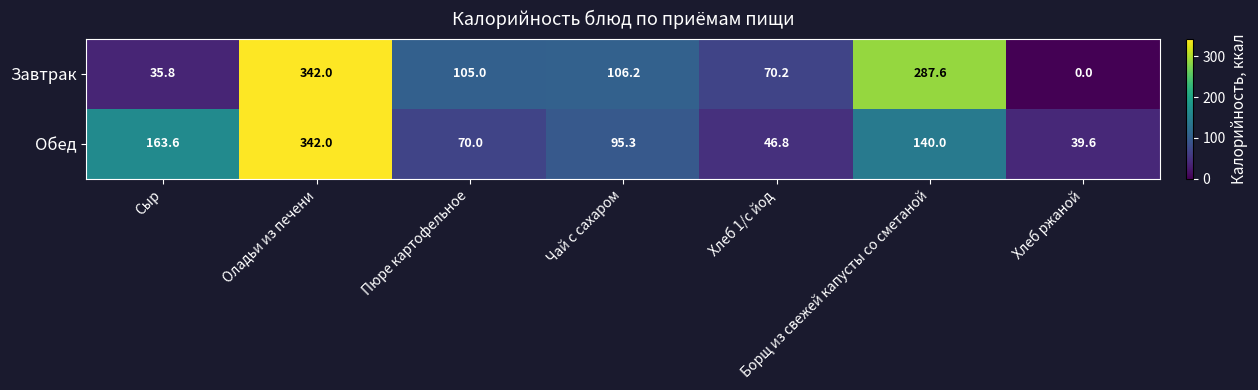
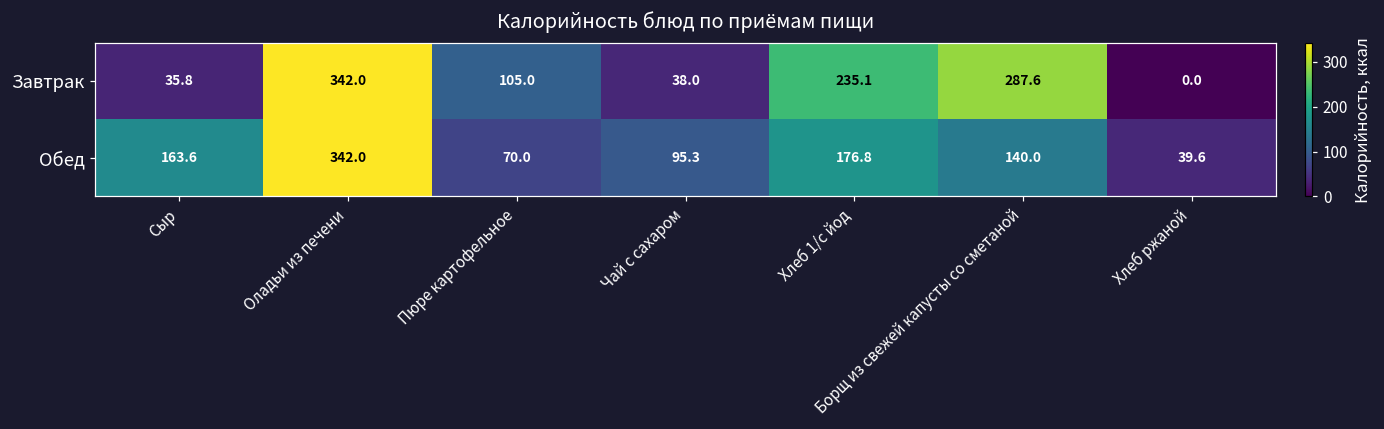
Завтрак, Чай с сахаром: 106.2 -> 38.0
Завтрак, Хлеб 1/с йод: 70.2 -> 235.1
Обед, Хлеб 1/с йод: 46.8 -> 176.8
